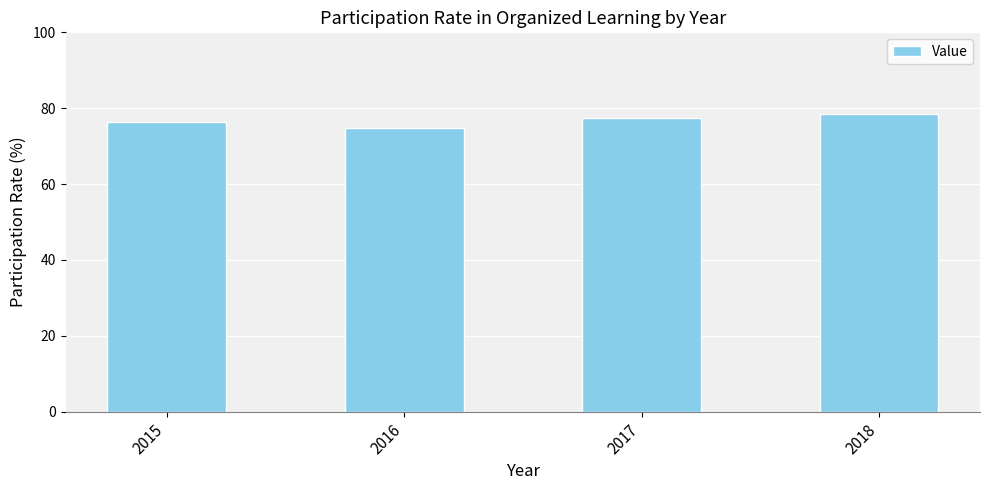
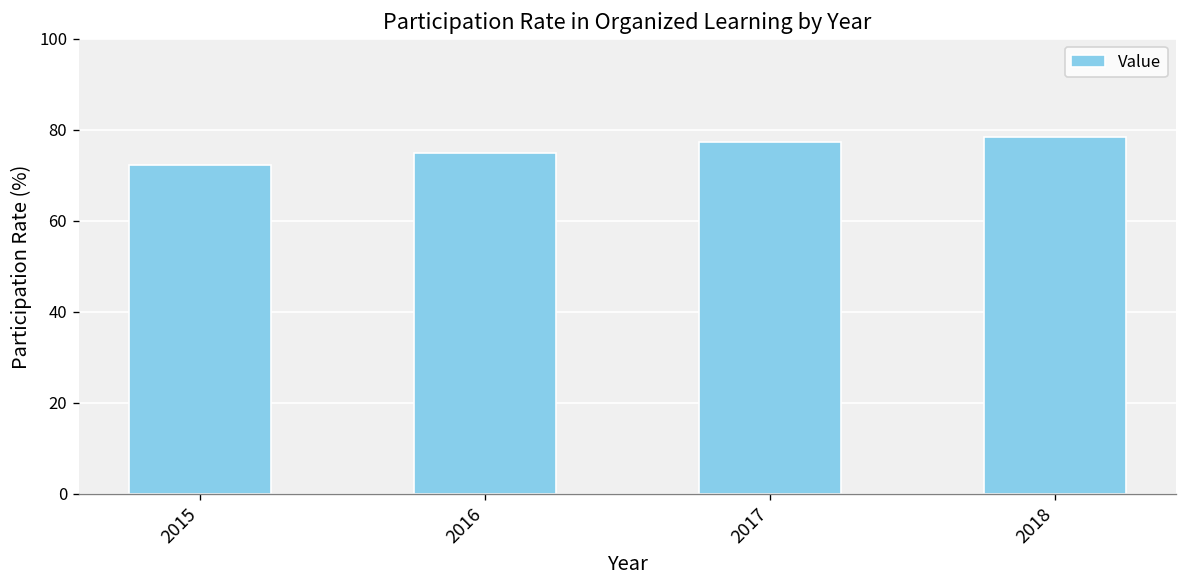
2015: 76 -> 72
